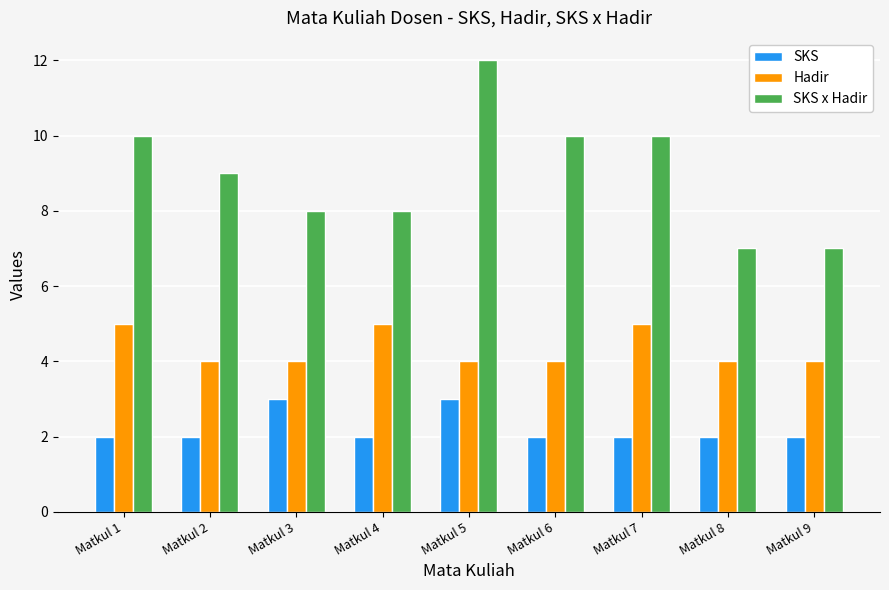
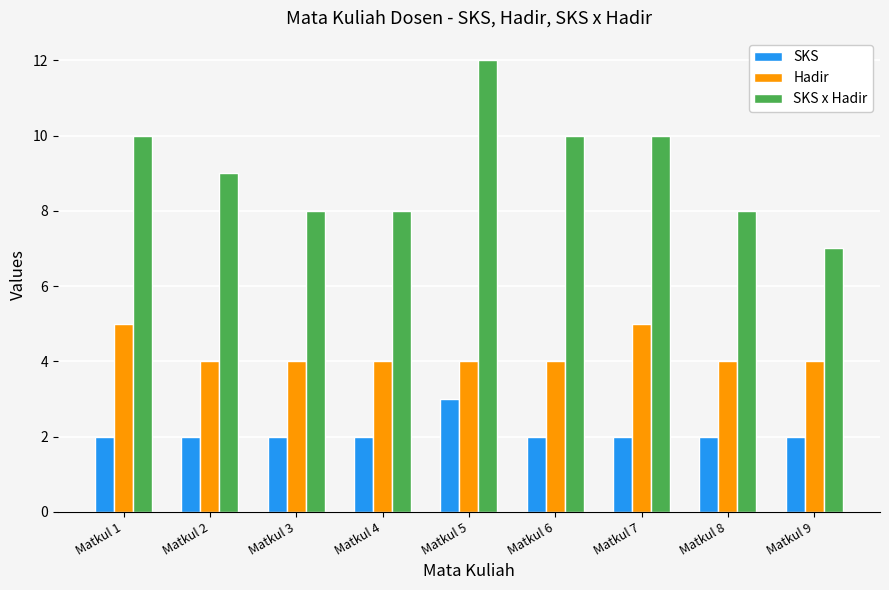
SKS, Matkul 3: 3 -> 2
Hadir, Matkul 4: 5 -> 4
SKS x Hadir, Matkul 8: 7 -> 8
